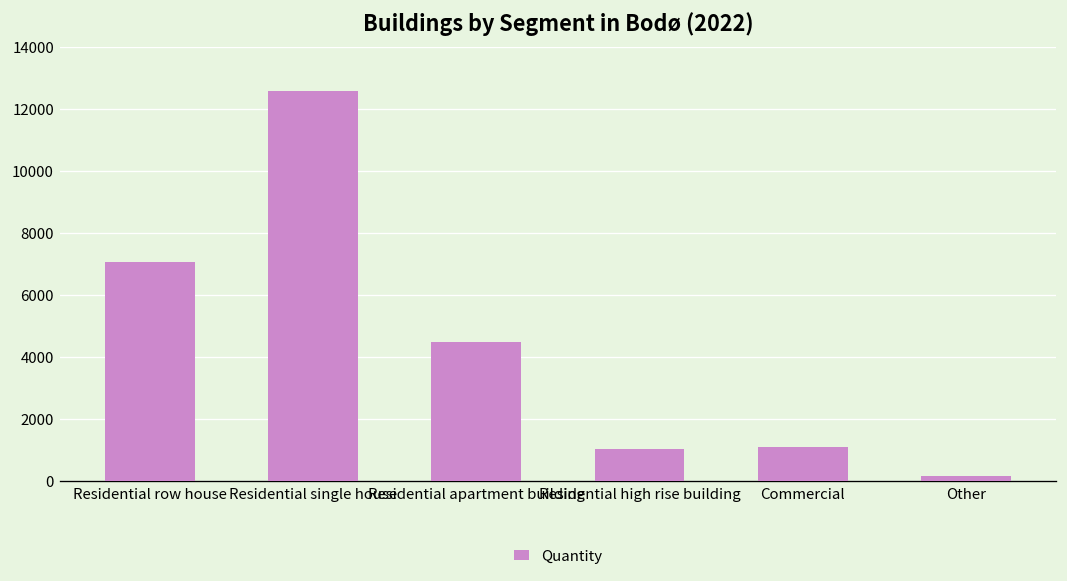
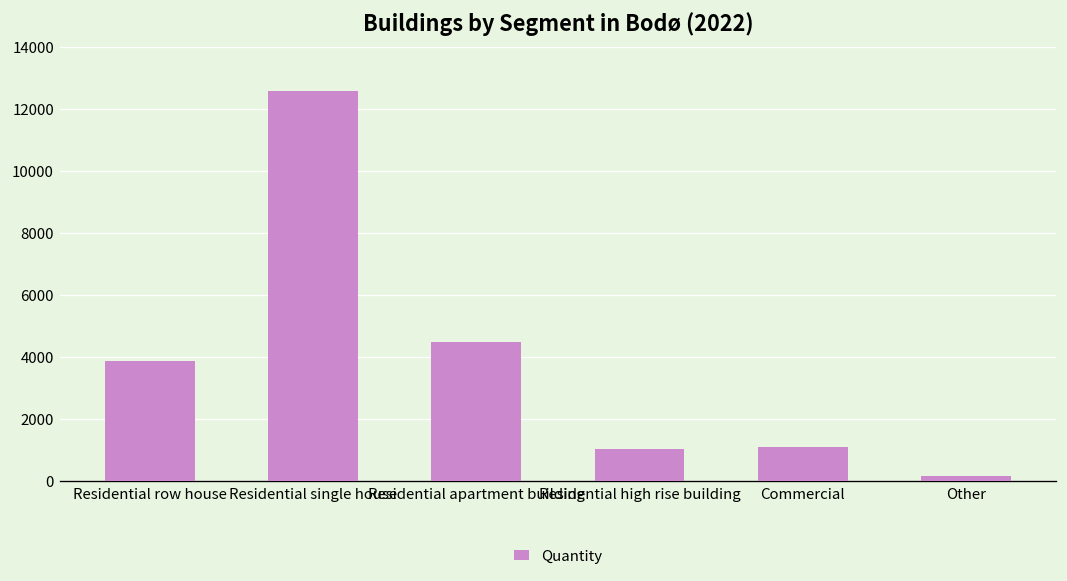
Residential row house: 7100 -> 3900
